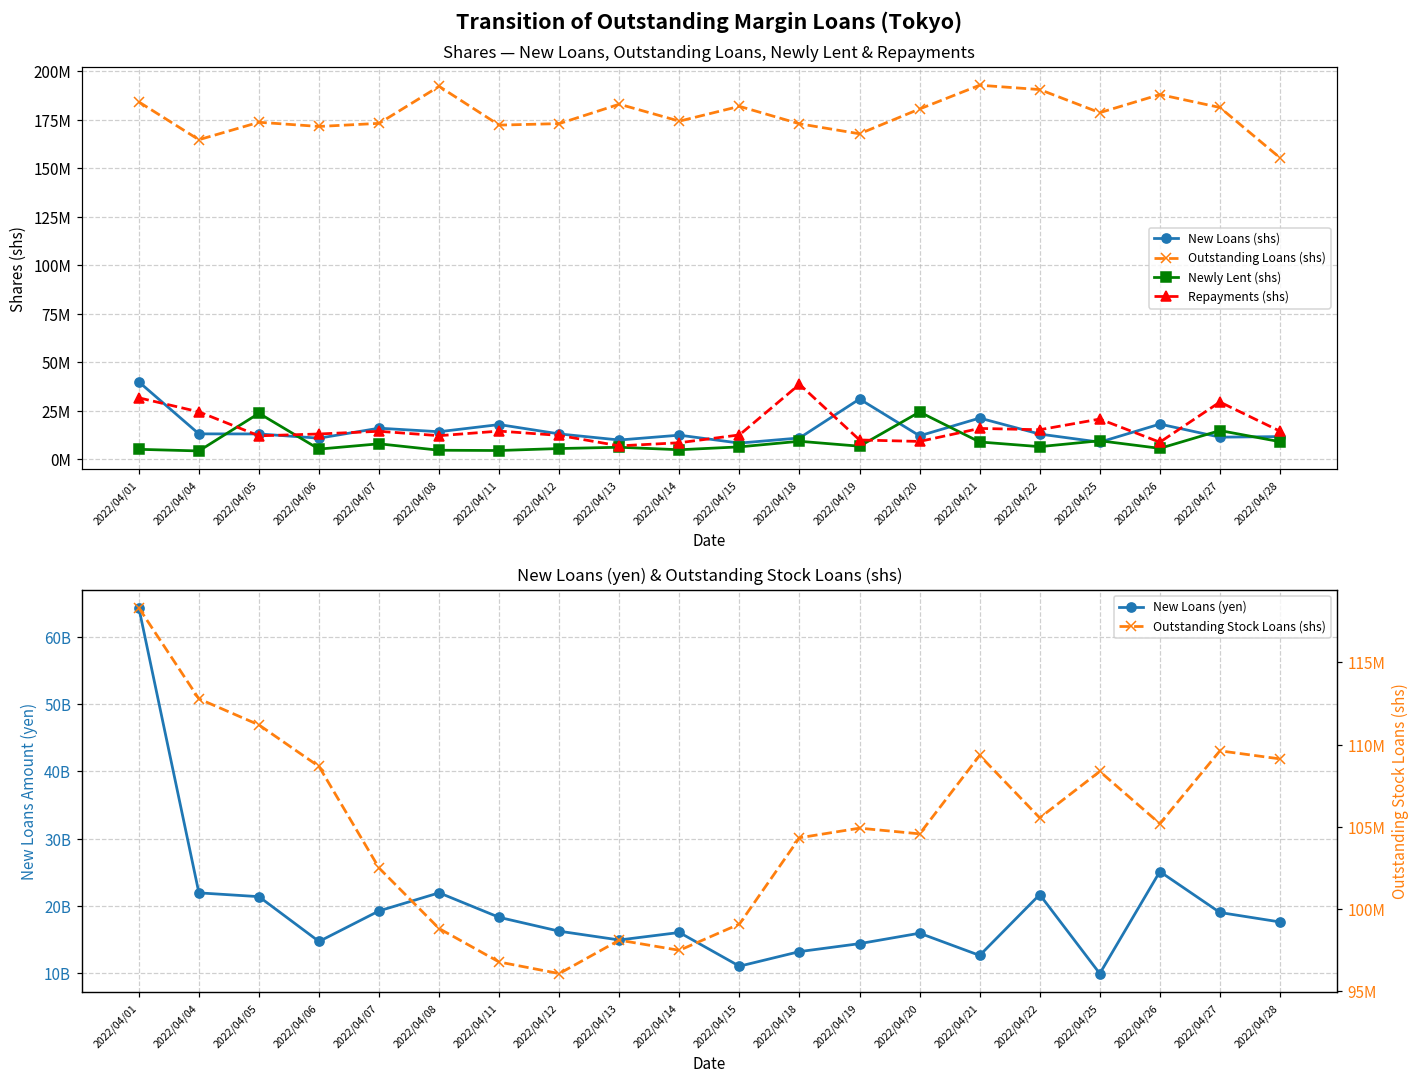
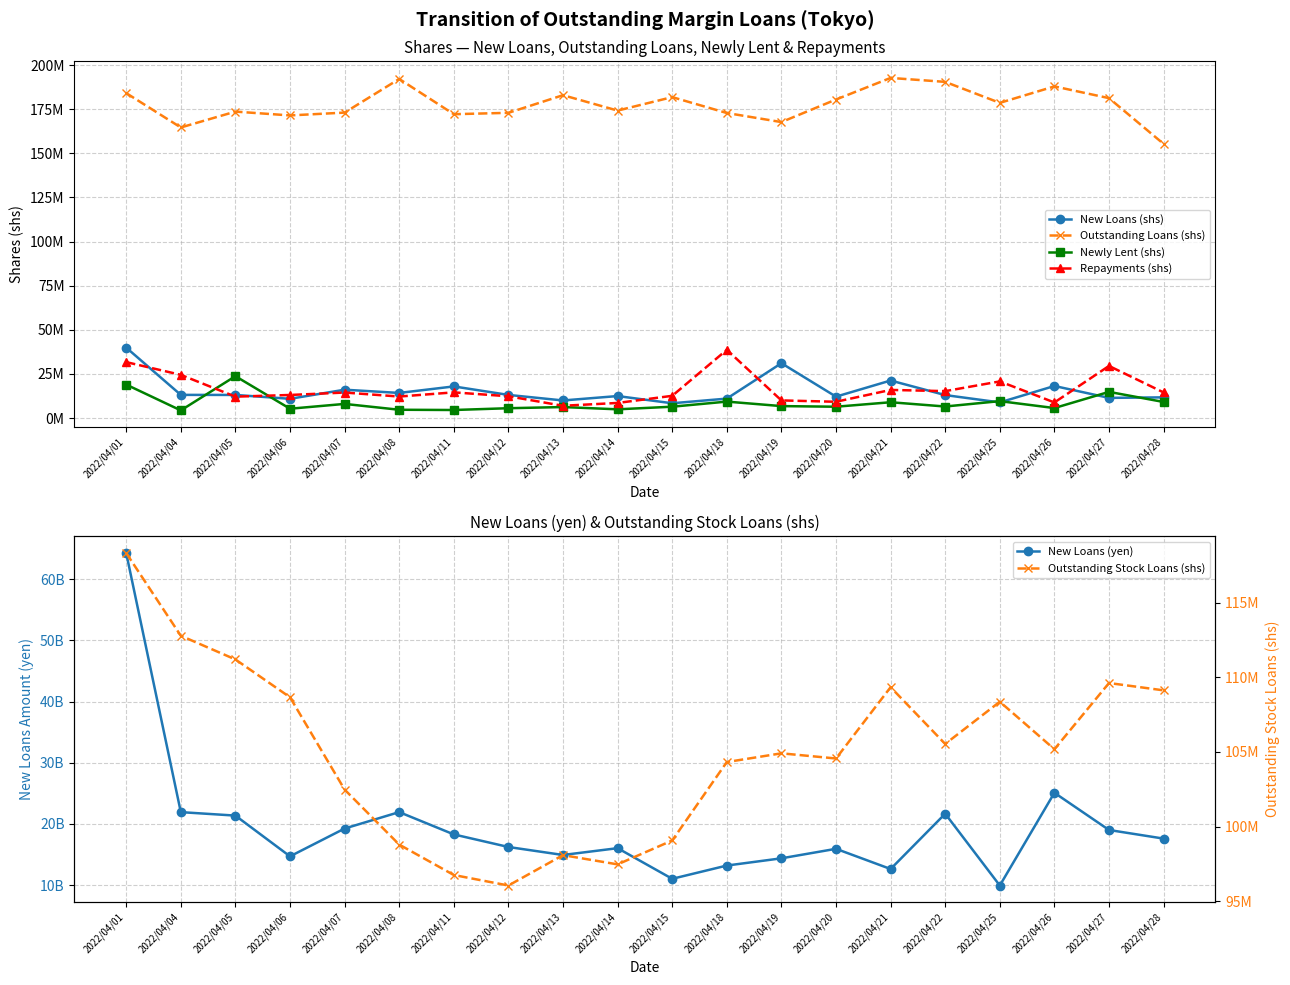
Shares — New Loans, Outstanding Loans, Newly Lent & Repayments, Newly Lent (shs), 2022/04/01: 5000000 -> 19000000
Shares — New Loans, Outstanding Loans, Newly Lent & Repayments, Newly Lent (shs), 2022/04/20: 24000000 -> 6000000
